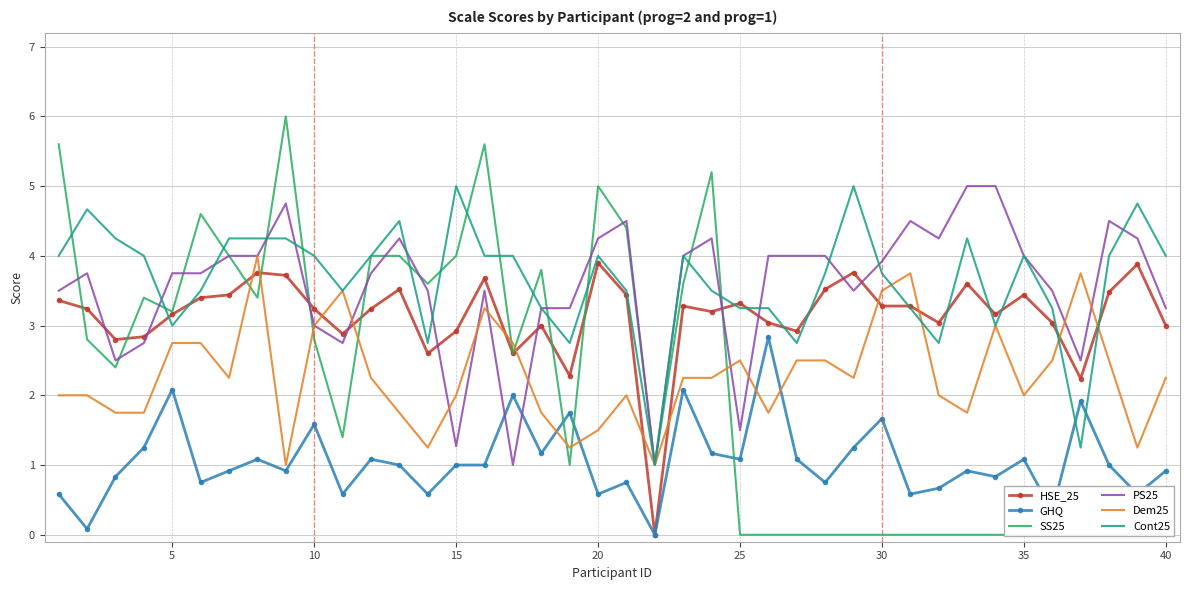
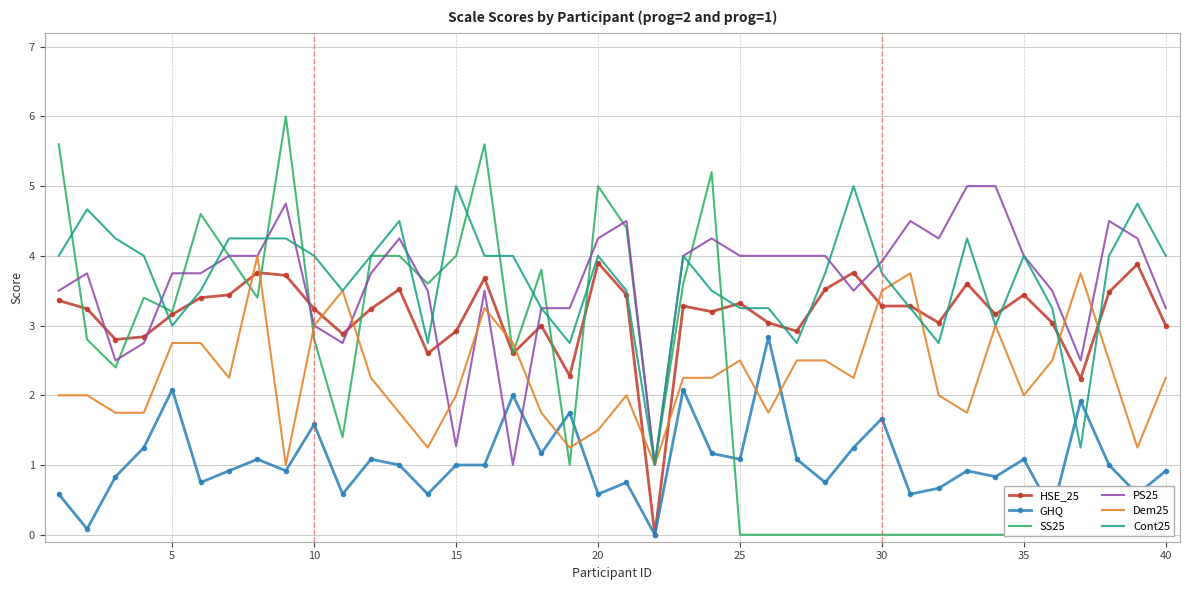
PS25, 25: 1.5 -> 4.0
